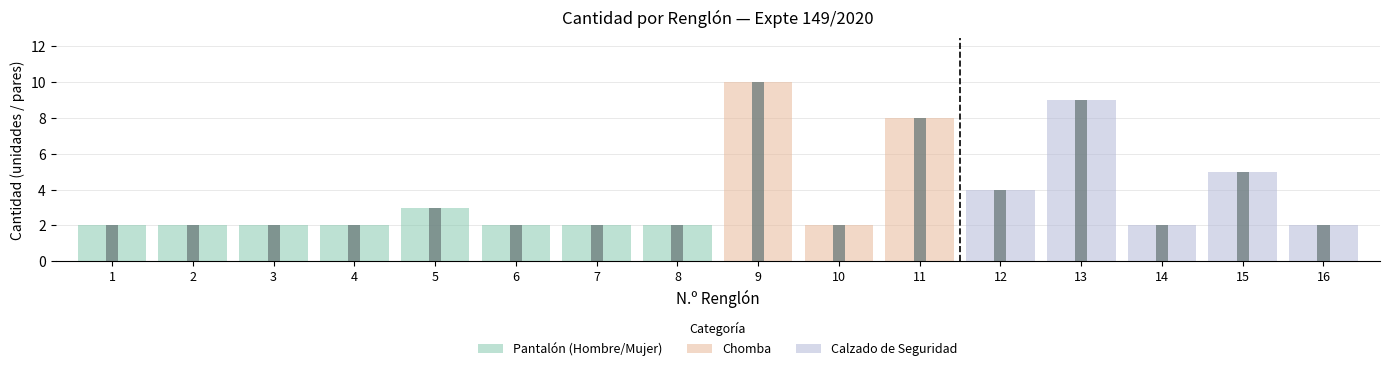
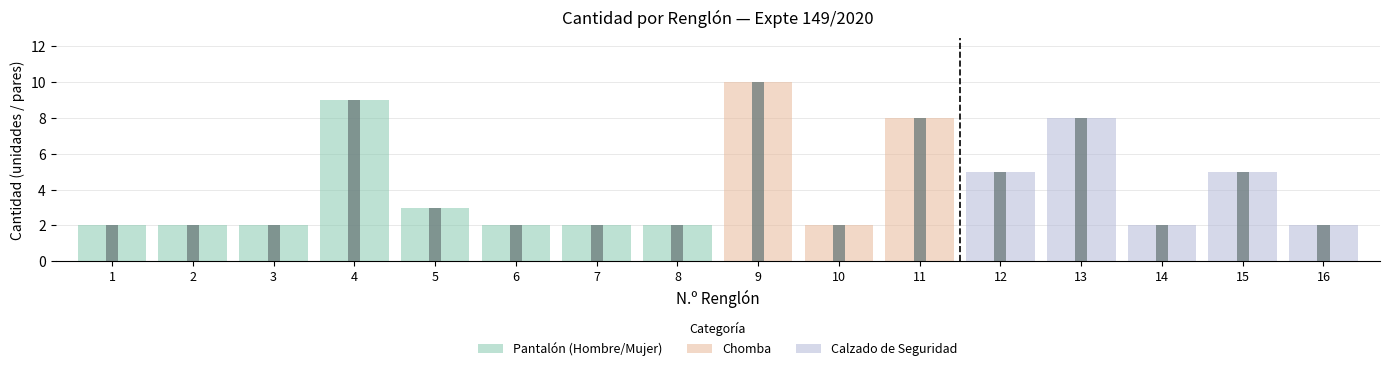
4: 2 -> 9
12: 4 -> 5
13: 9 -> 8
